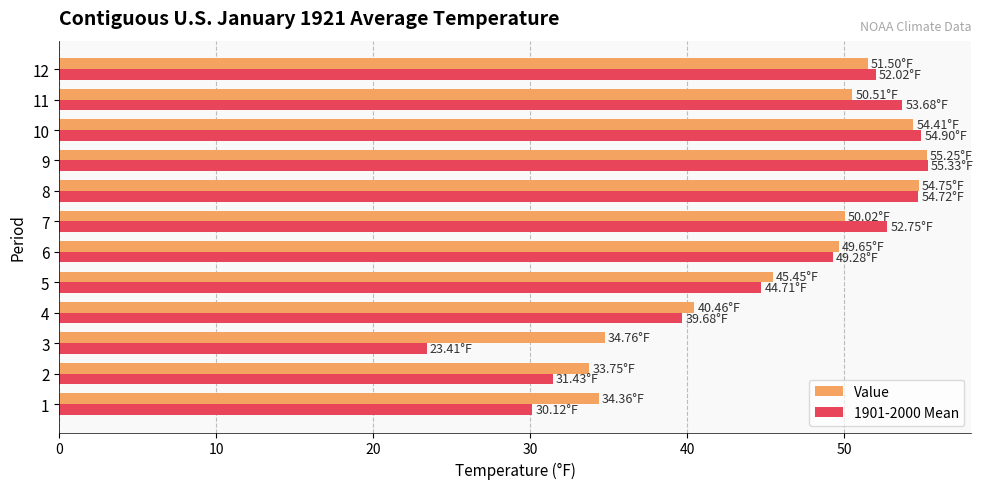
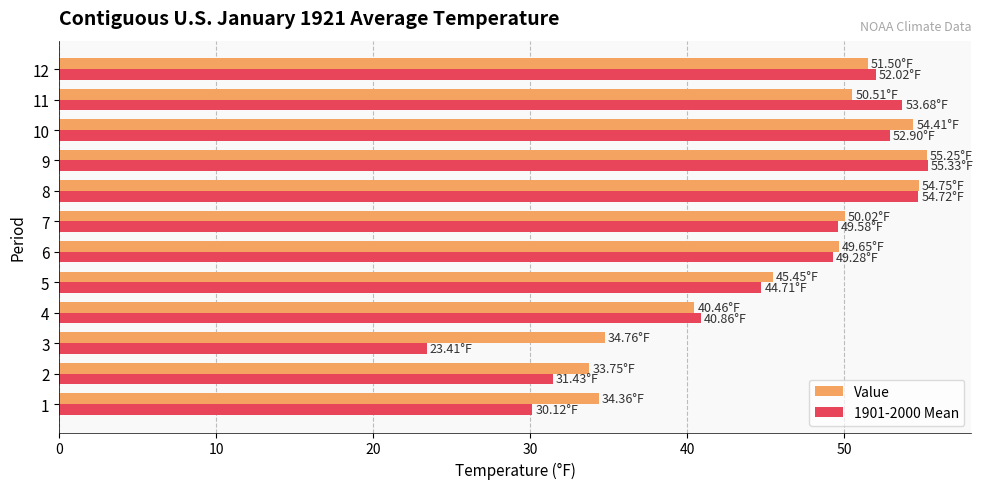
1901-2000 Mean, 10: 54.90°F -> 52.90°F
1901-2000 Mean, 7: 52.75°F -> 49.58°F
1901-2000 Mean, 4: 39.68°F -> 40.86°F
